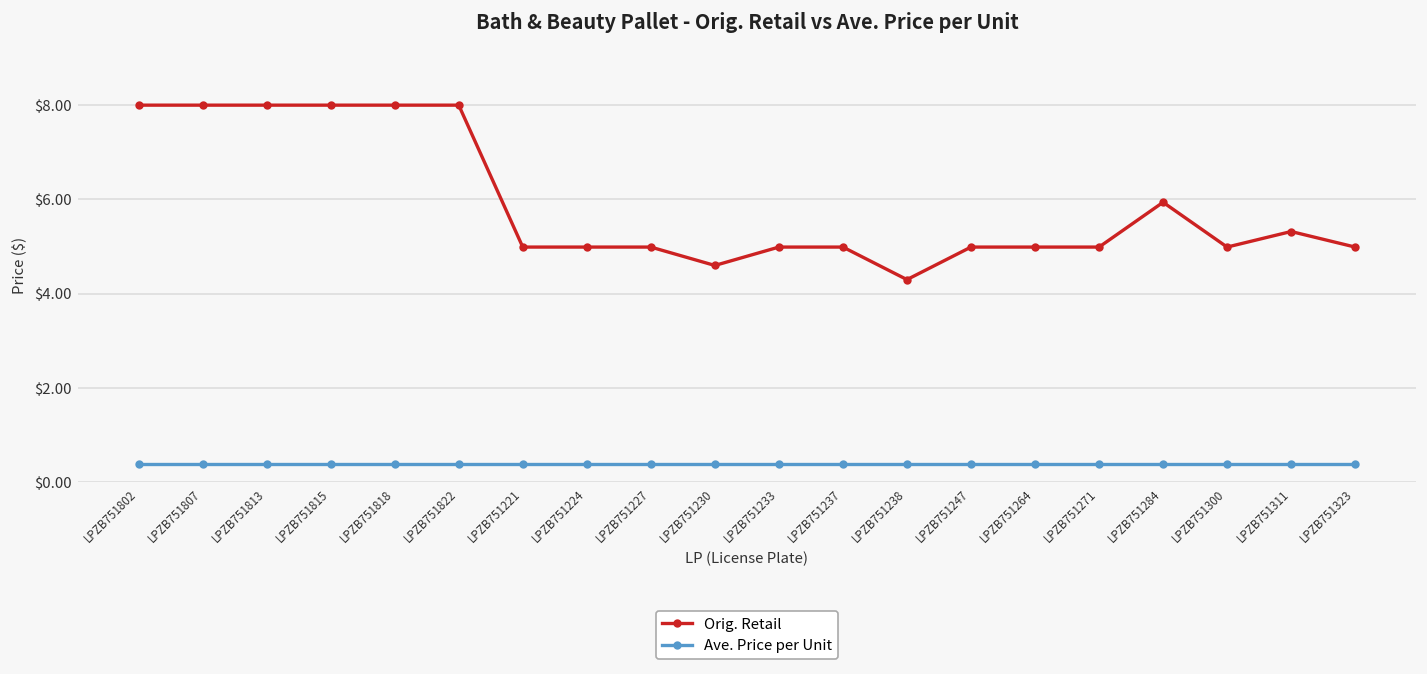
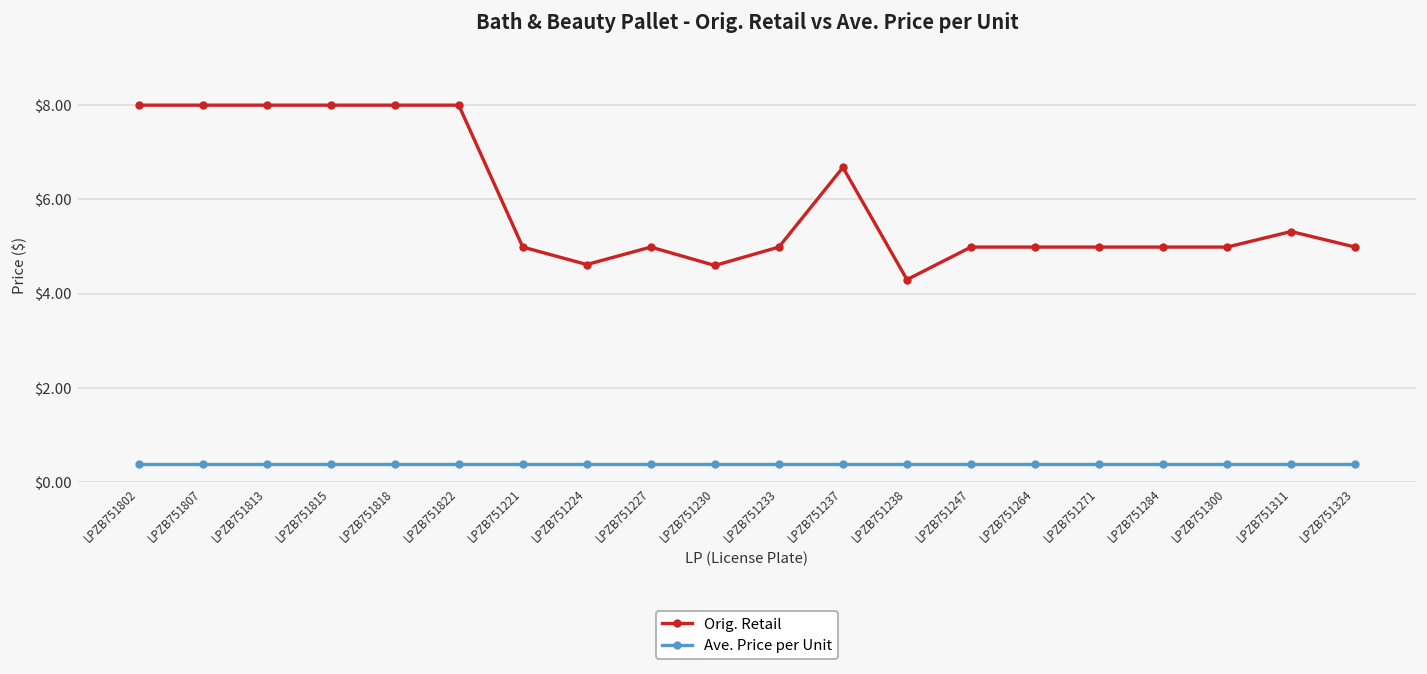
Orig. Retail, LPZB751224: $5.0 -> $4.6
Orig. Retail, LPZB751237: $5.0 -> $6.7
Orig. Retail, LPZB751284: $5.9 -> $5.0
